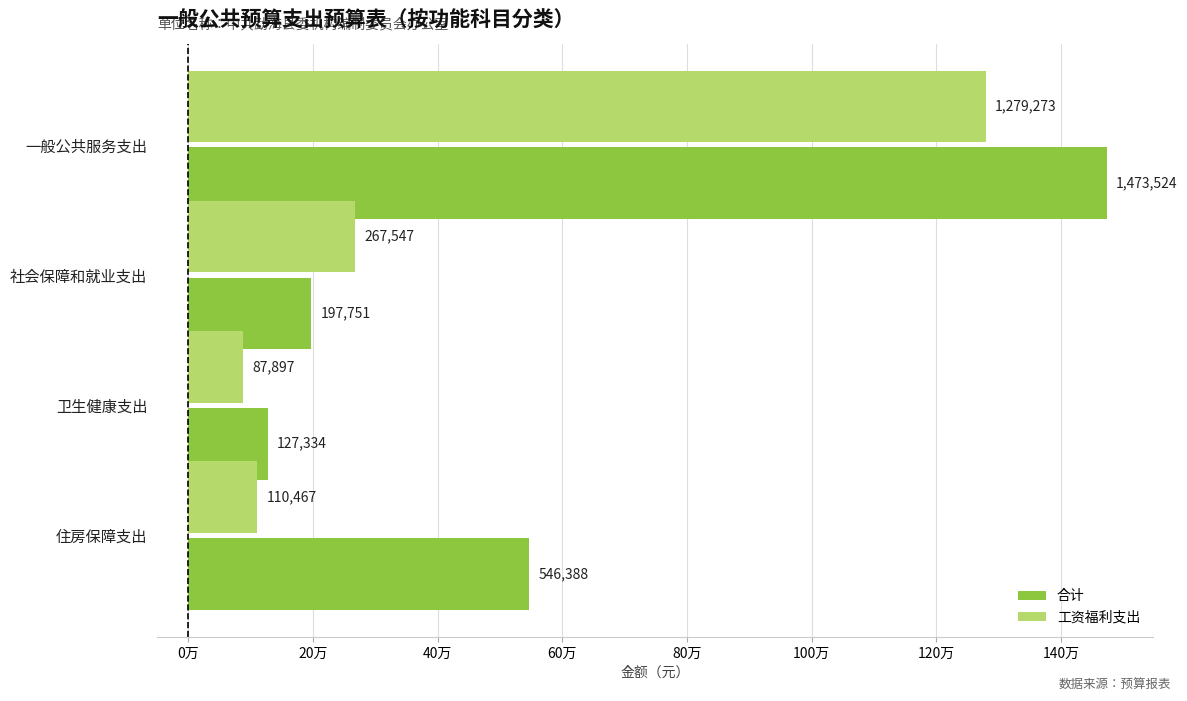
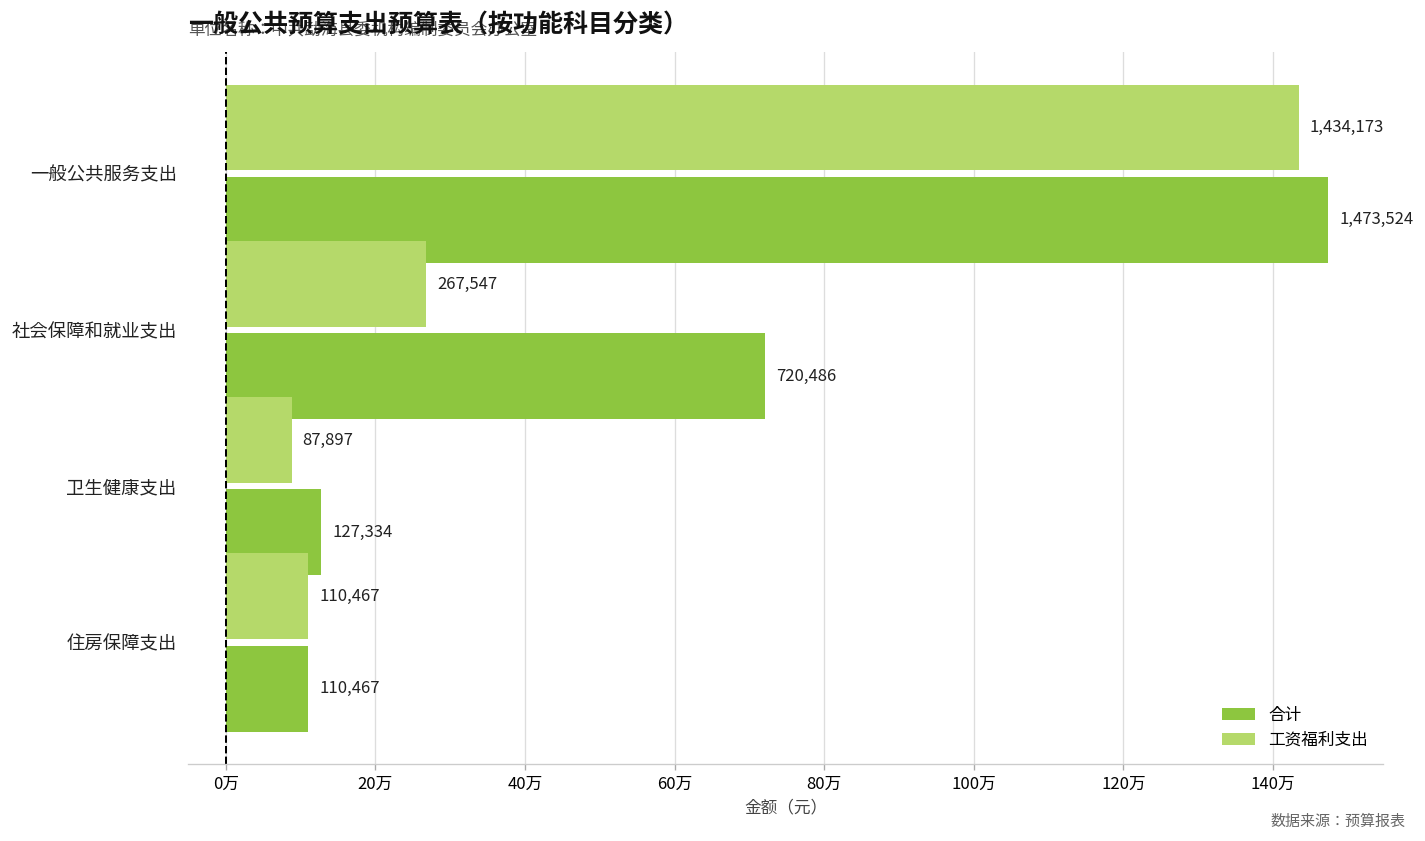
工资福利支出, 一般公共服务支出: 1,279,273 -> 1,434,173
合计, 社会保障和就业支出: 197,751 -> 720,486
合计, 住房保障支出: 546,388 -> 110,467
